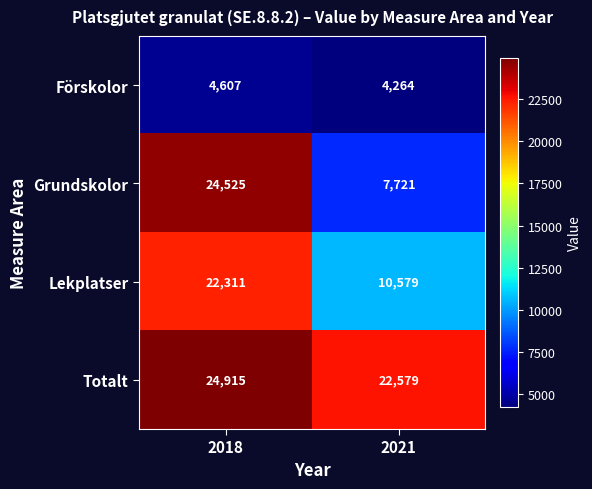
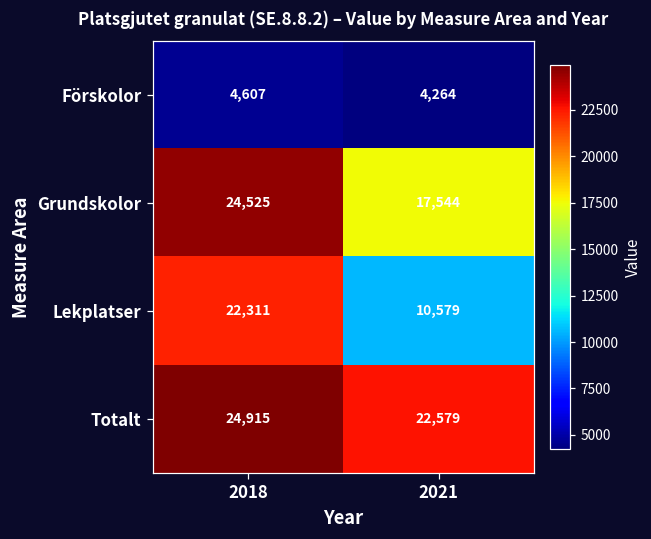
Grundskolor, 2021: 7,721 -> 17,544
